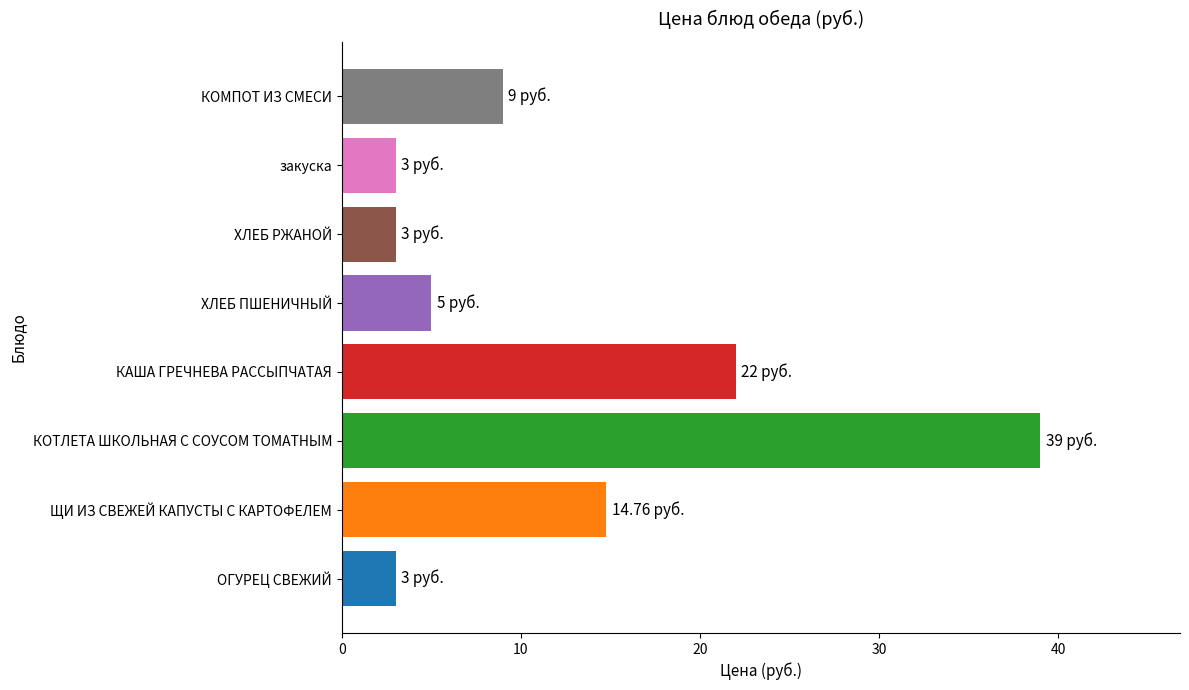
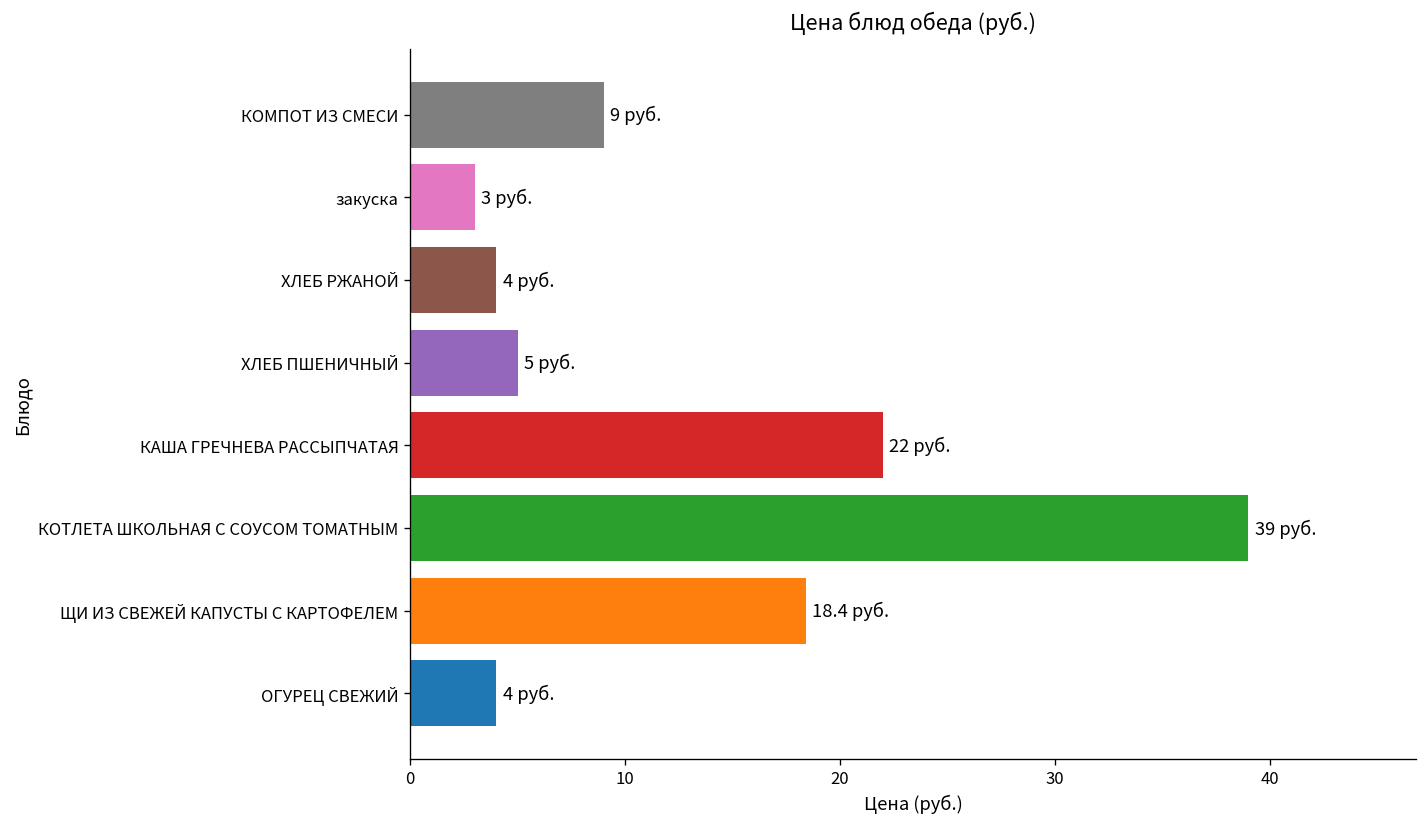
ХЛЕБ РЖАНОЙ: 3 -> 4
ЩИ ИЗ СВЕЖЕЙ КАПУСТЫ С КАРТОФЕЛЕМ: 14.76 -> 18.4
ОГУРЕЦ СВЕЖИЙ: 3 -> 4
